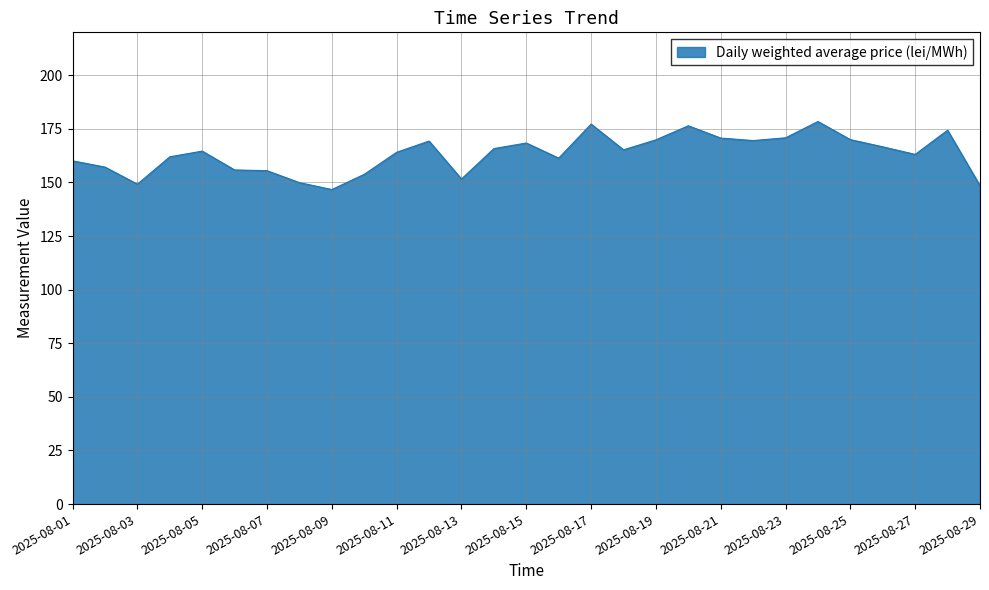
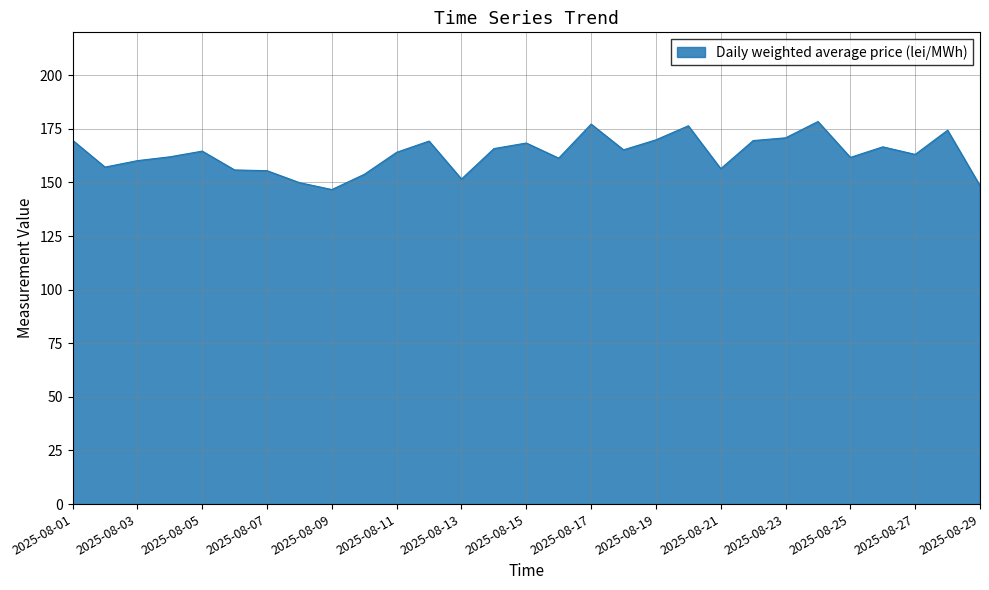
2025-08-01: 160 -> 170
2025-08-03: 149 -> 160
2025-08-21: 171 -> 156
2025-08-25: 170 -> 162
